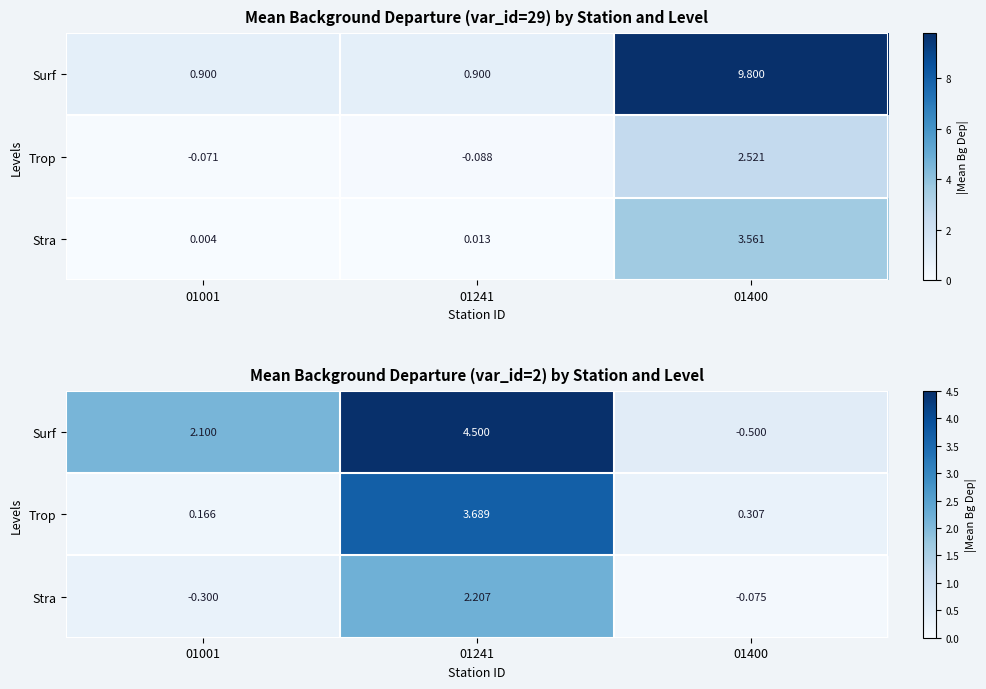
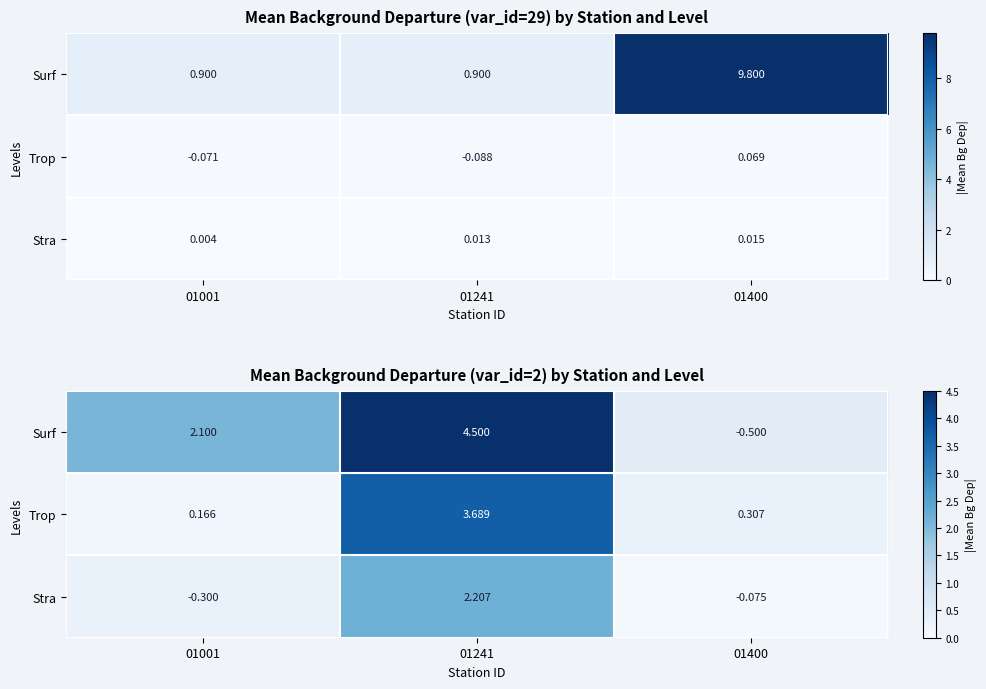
Mean Background Departure (var_id=29) by Station and Level, Trop, 01400: 2.521 -> 0.069
Mean Background Departure (var_id=29) by Station and Level, Stra, 01400: 3.561 -> 0.015
